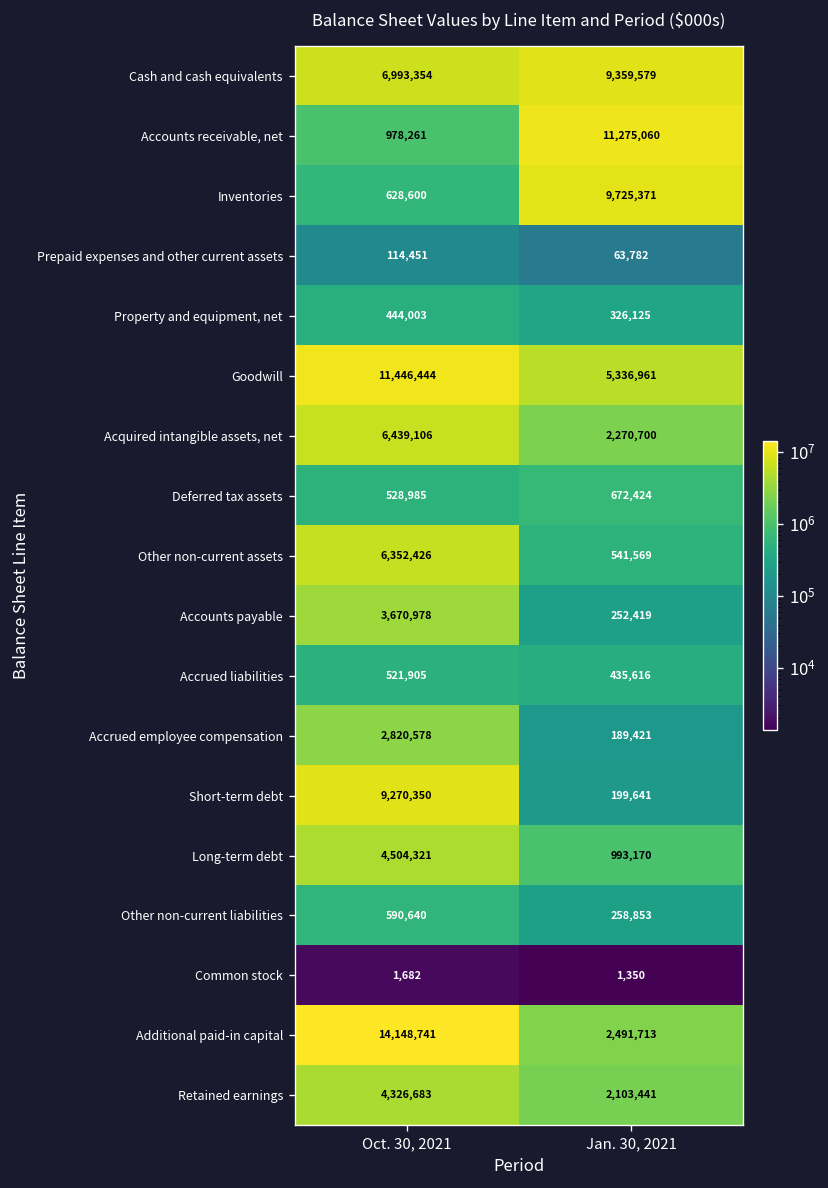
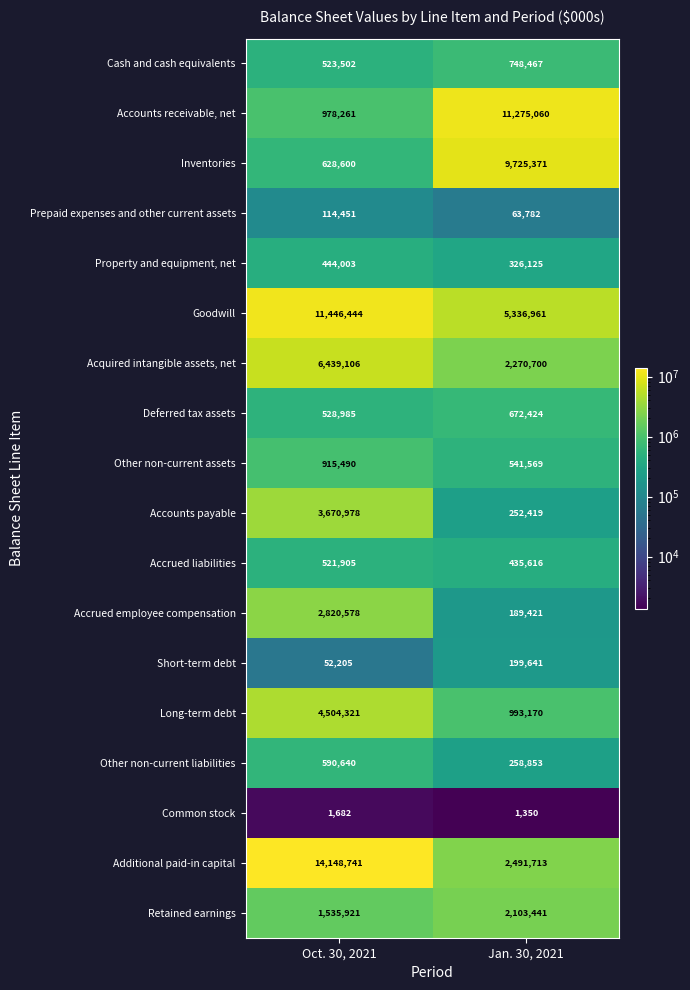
Cash and cash equivalents, Oct. 30, 2021: 6,993,354 -> 523,502
Cash and cash equivalents, Jan. 30, 2021: 9,359,579 -> 748,467
Other non-current assets, Oct. 30, 2021: 6,352,426 -> 915,490
Short-term debt, Oct. 30, 2021: 9,270,350 -> 52,205
Retained earnings, Oct. 30, 2021: 4,326,683 -> 1,535,921
